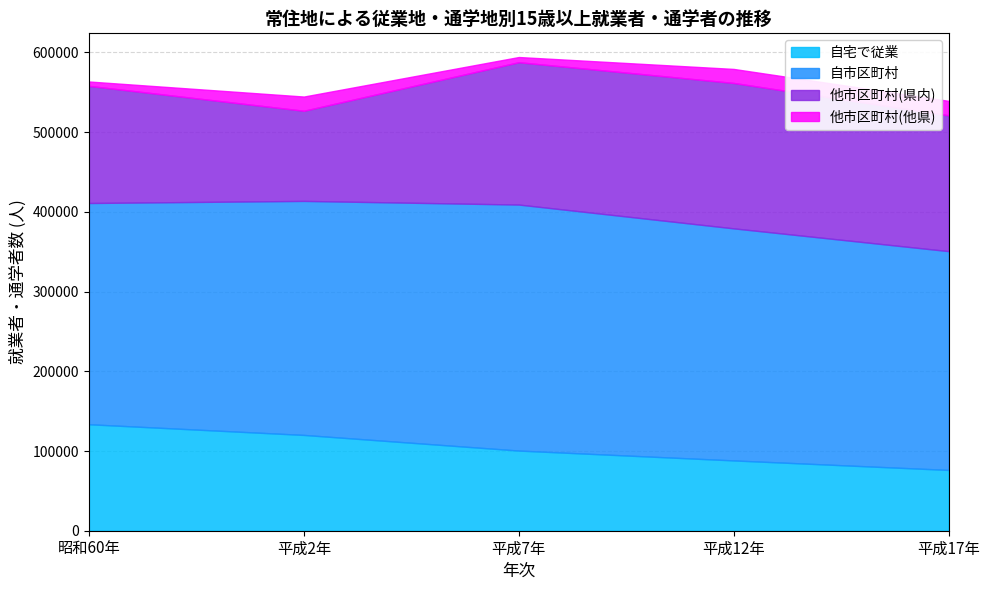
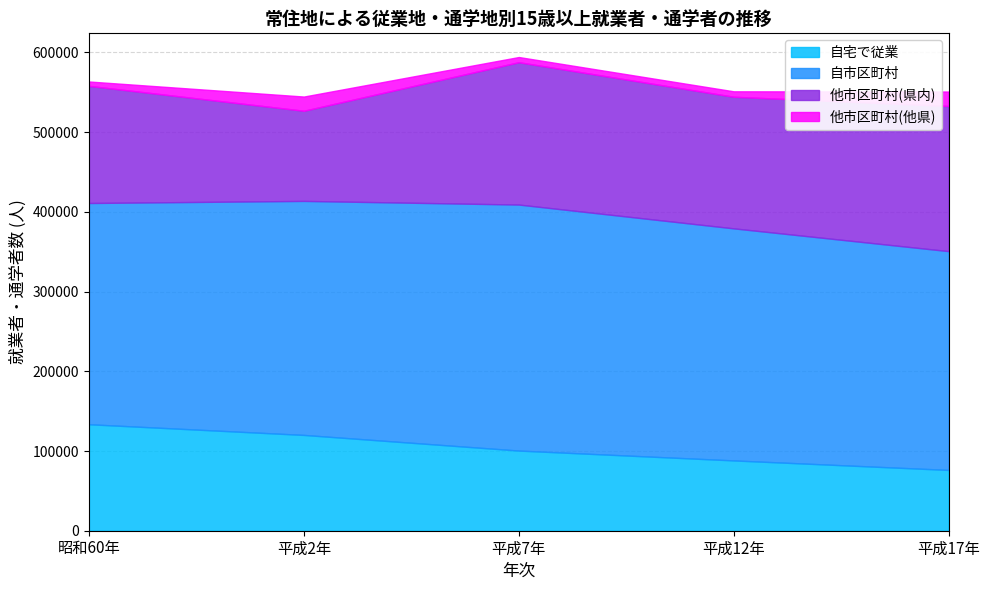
他市区町村(県内), 平成12年: 180000 -> 170000
他市区町村(他県), 平成12年: 20000 -> 10000
他市区町村(県内), 平成17年: 170000 -> 180000
